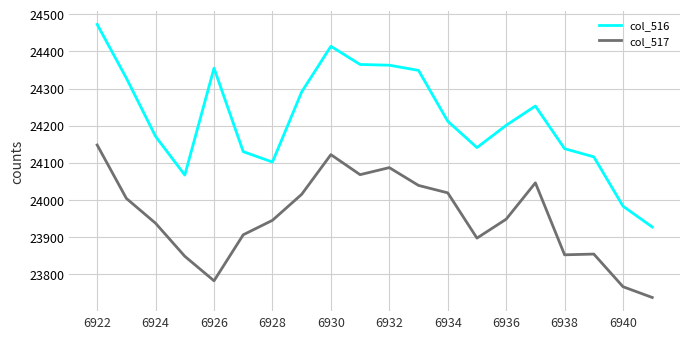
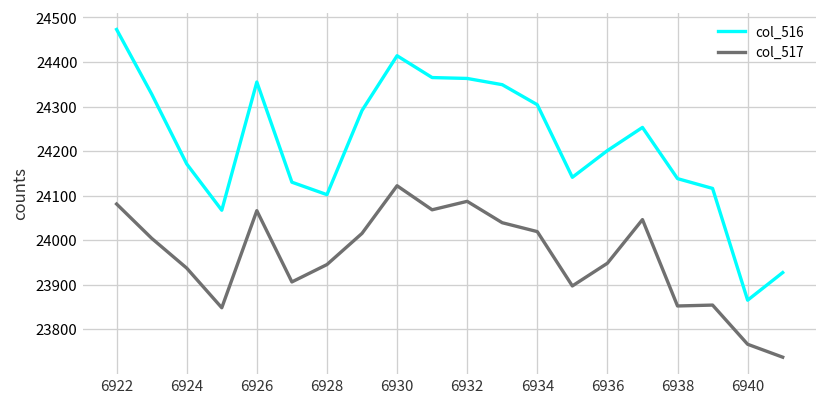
col_517, 6922: 24150 -> 24080
col_517, 6926: 23780 -> 24070
col_516, 6934: 24210 -> 24300
col_516, 6940: 23980 -> 23870
